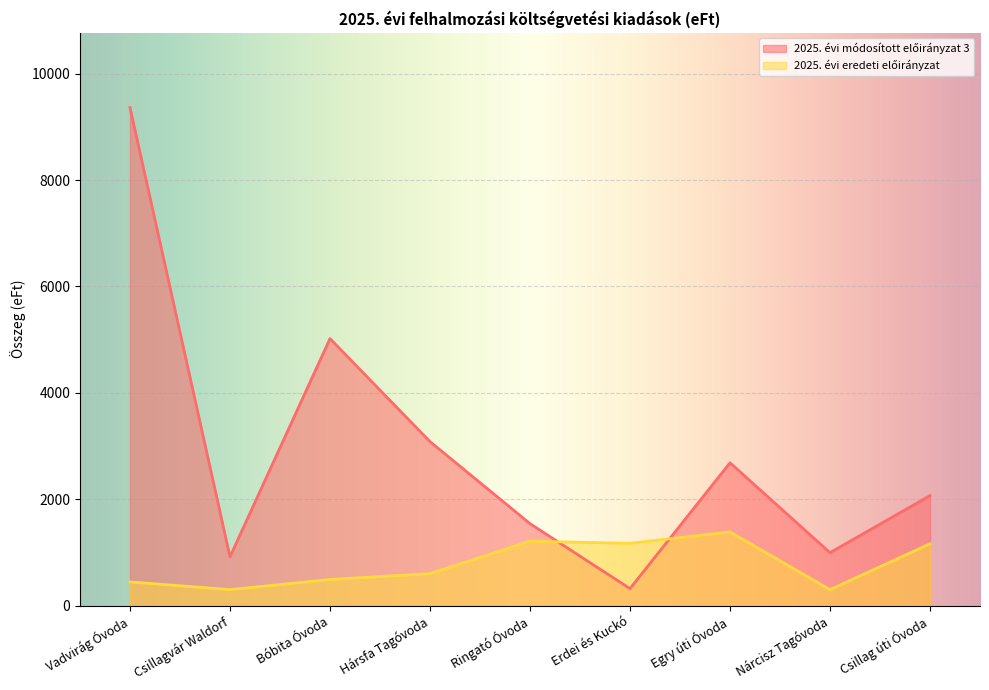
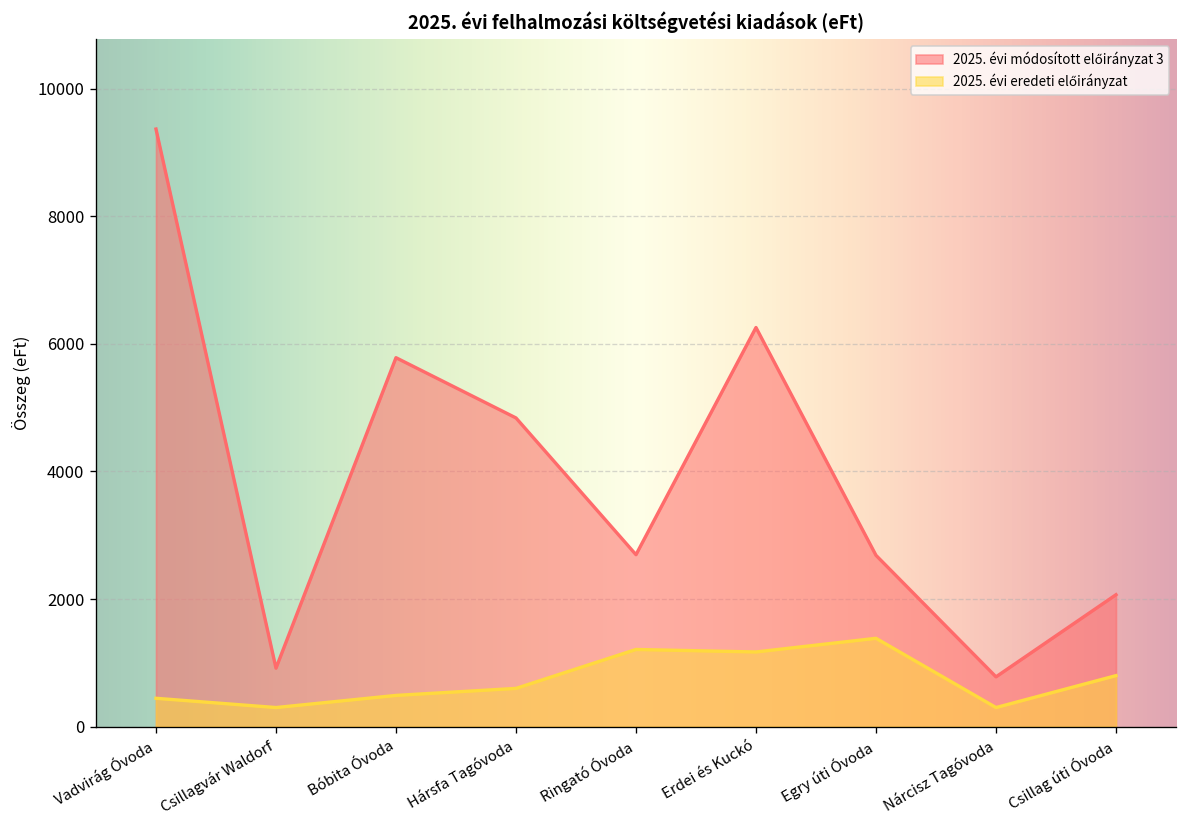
2025. évi módosított előirányzat 3, Bóbita Óvoda: 5000 -> 5800
2025. évi módosított előirányzat 3, Hársfa Tagóvoda: 3100 -> 4800
2025. évi módosított előirányzat 3, Ringató Óvoda: 1500 -> 2700
2025. évi módosított előirányzat 3, Erdei és Kuckó: 300 -> 6300
2025. évi módosított előirányzat 3, Nárcisz Tagóvoda: 1000 -> 800
2025. évi eredeti előirányzat, Csillag úti Óvoda: 1200 -> 800
